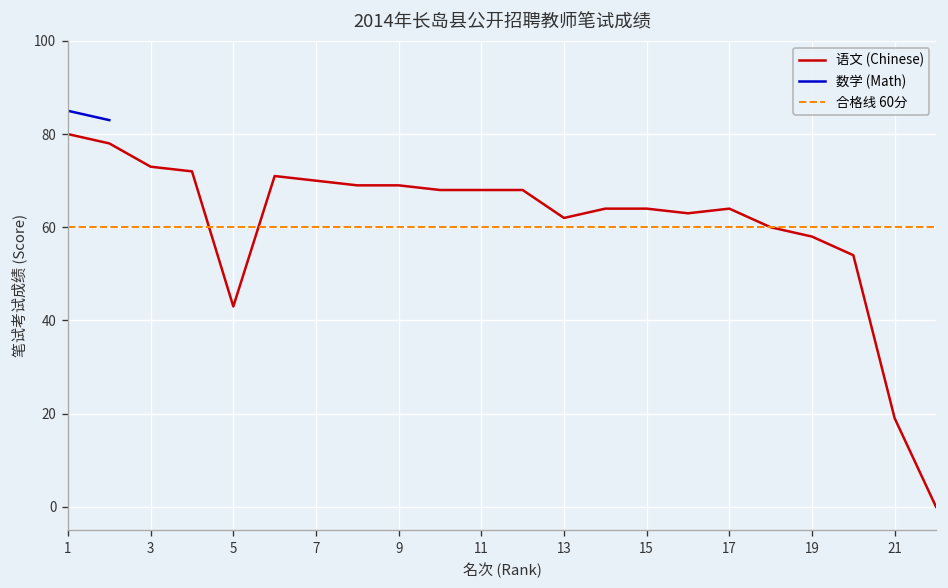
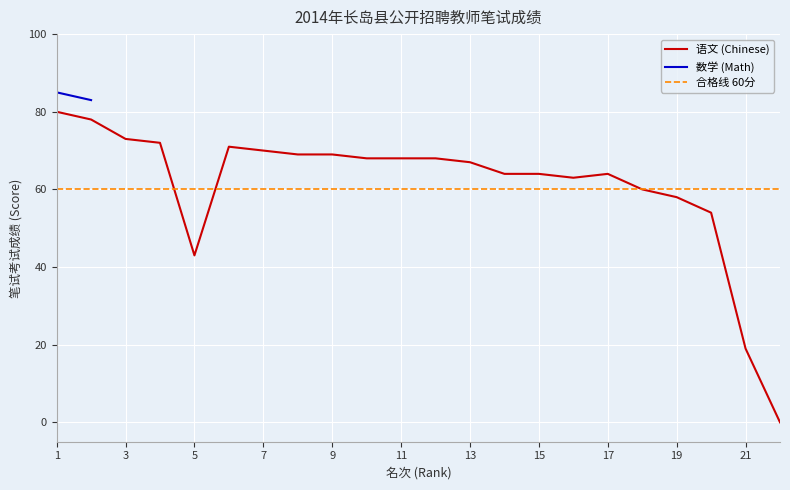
语文 (Chinese), 13: 62 -> 67
